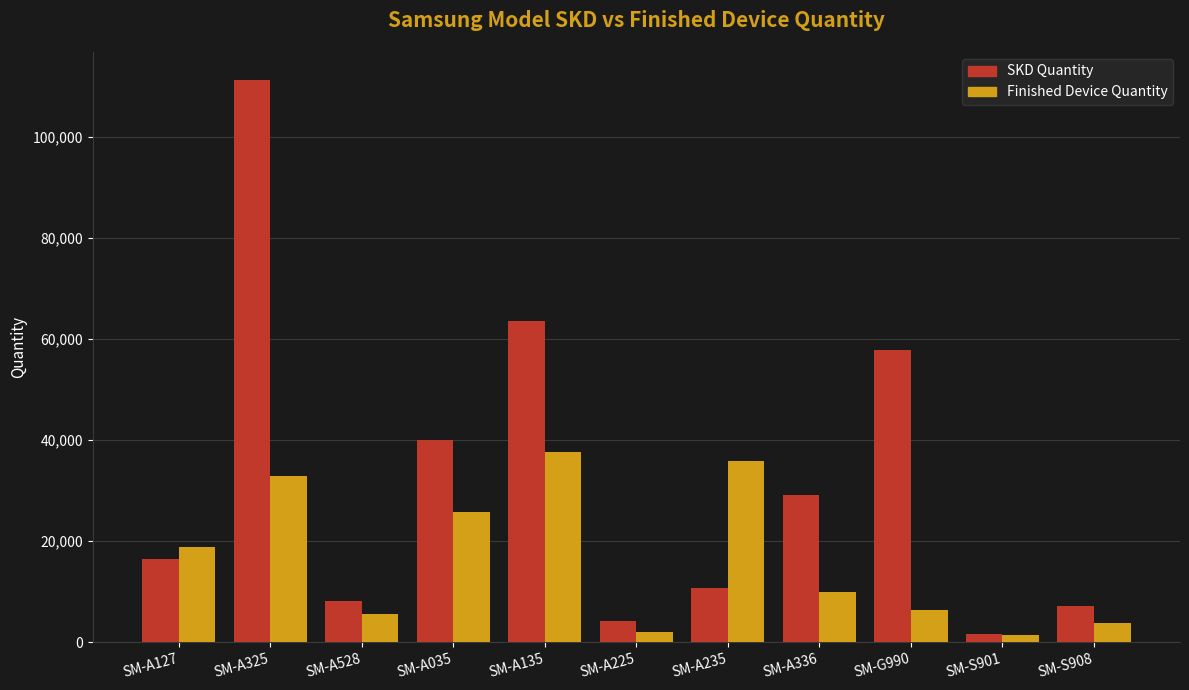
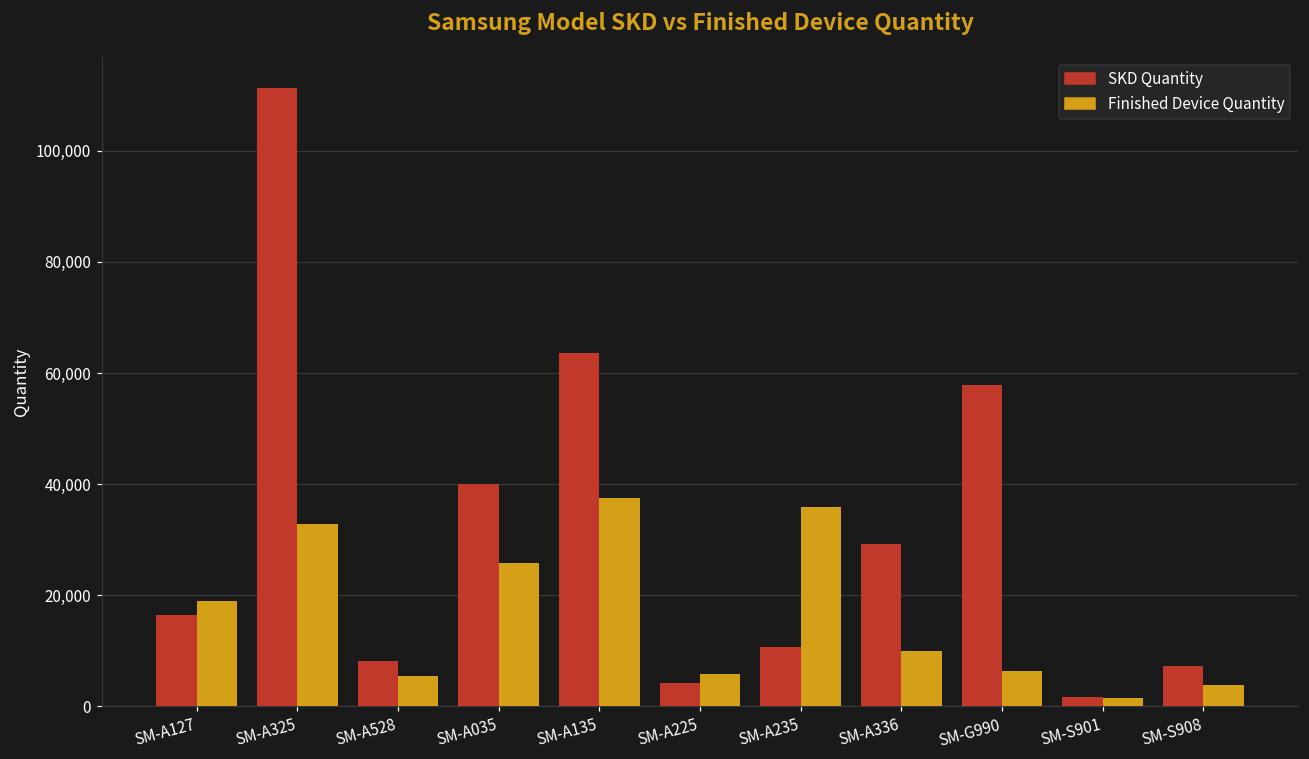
Finished Device Quantity, SM-A225: 2,000 -> 6,000
